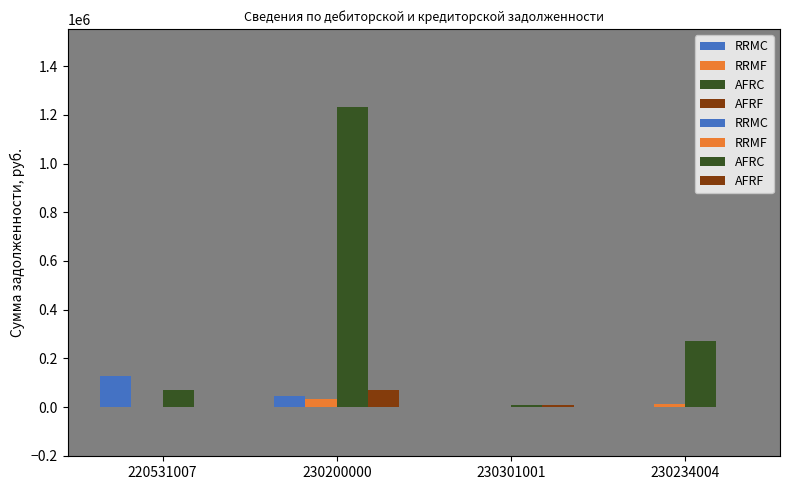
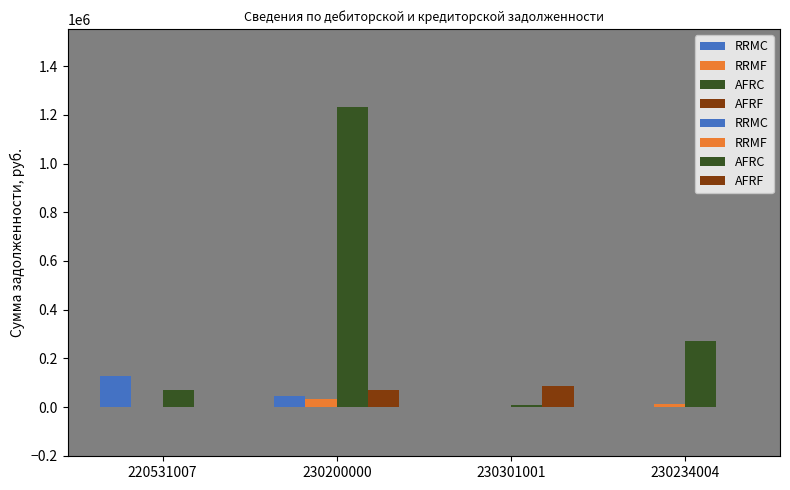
AFRF, 230301001: 10000 -> 90000
